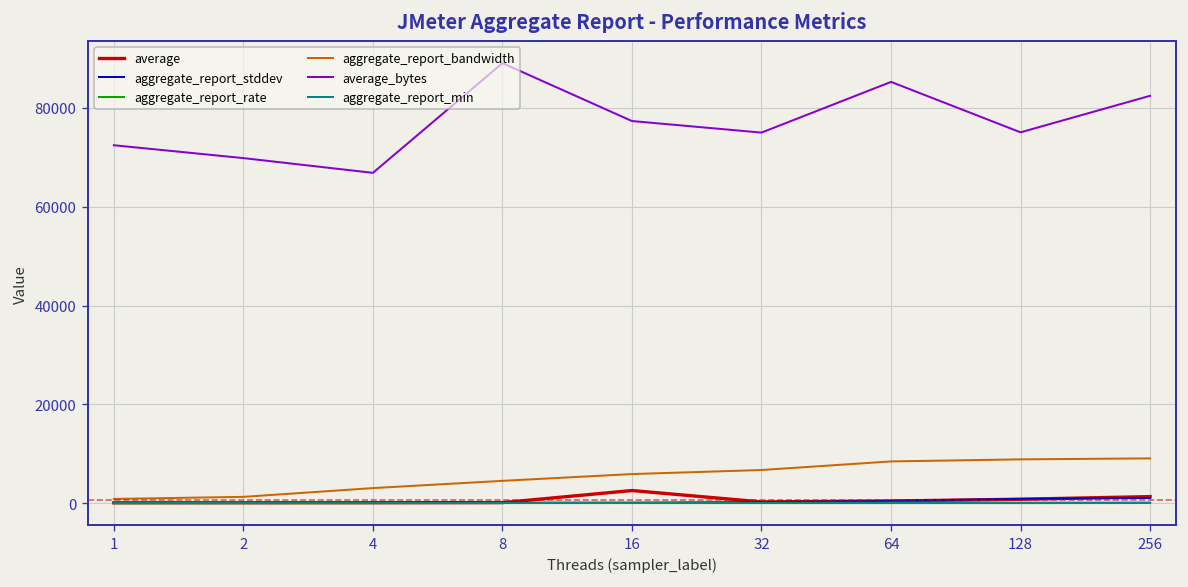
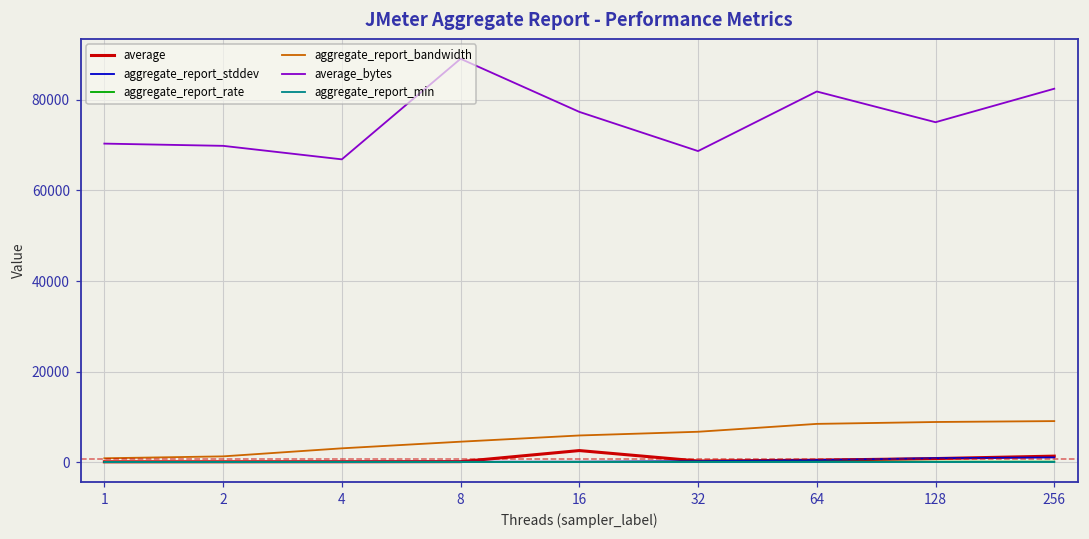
average_bytes, 1: 72000 -> 70000
average_bytes, 32: 75000 -> 69000
average_bytes, 64: 85000 -> 82000
